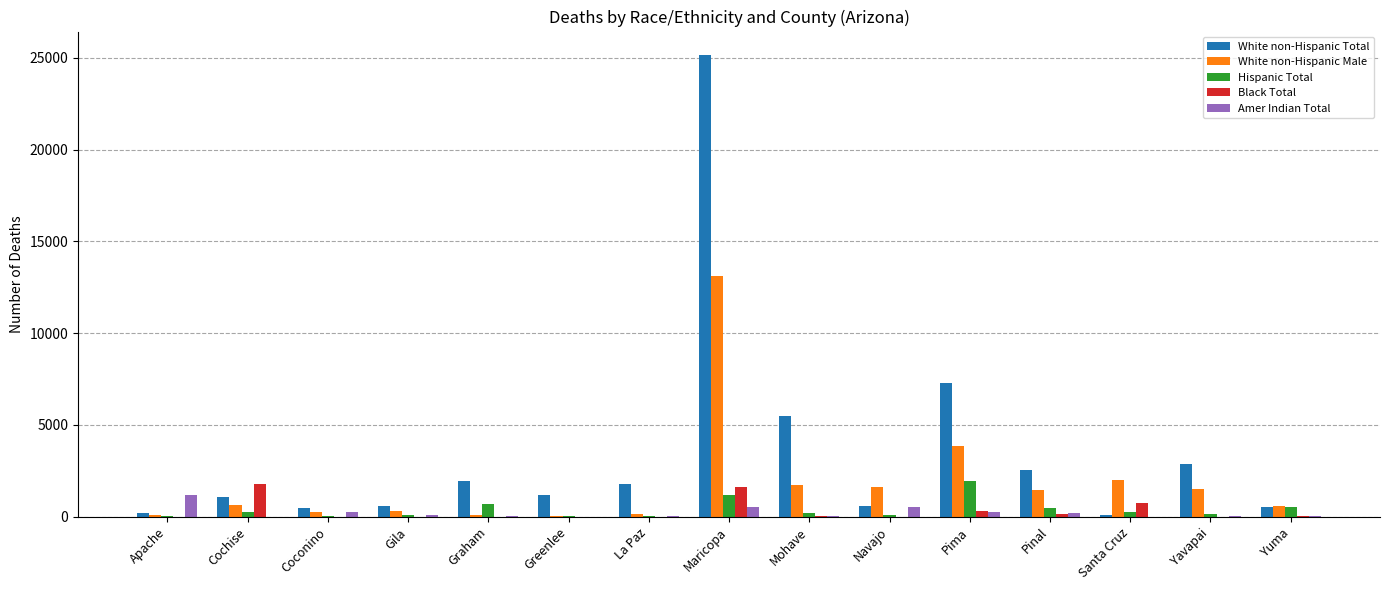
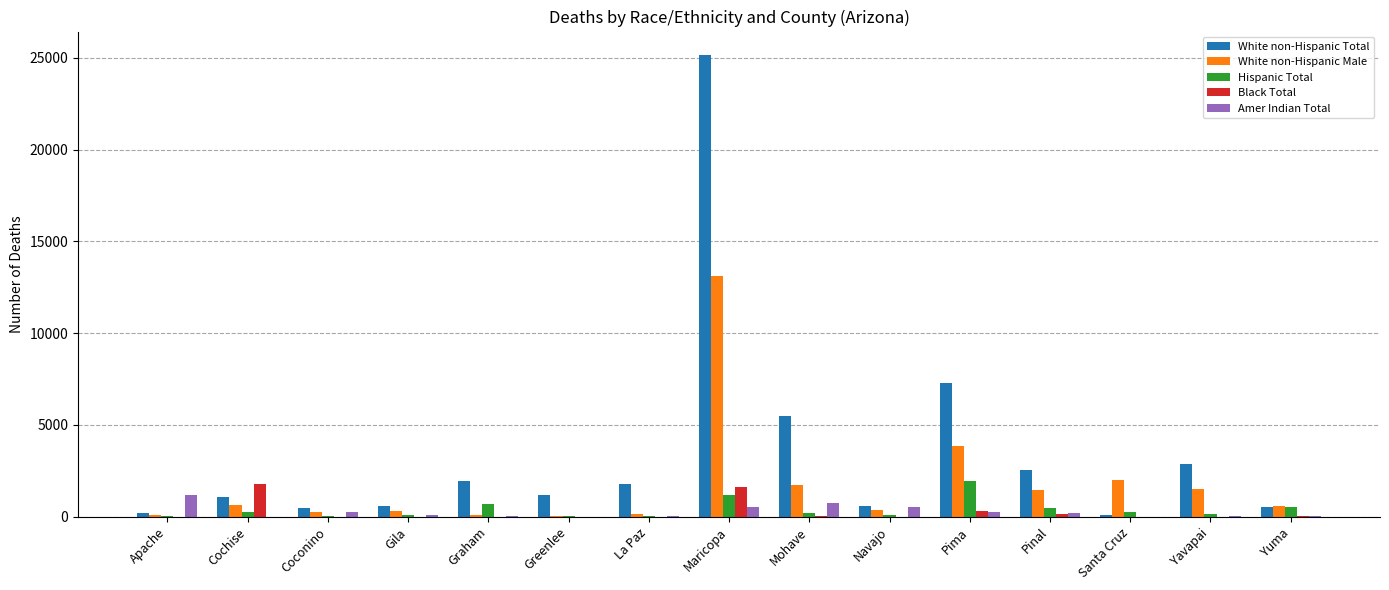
Amer Indian Total, Mohave: 0 -> 800
White non-Hispanic Male, Navajo: 1600 -> 300
Black Total, Santa Cruz: 700 -> 0
